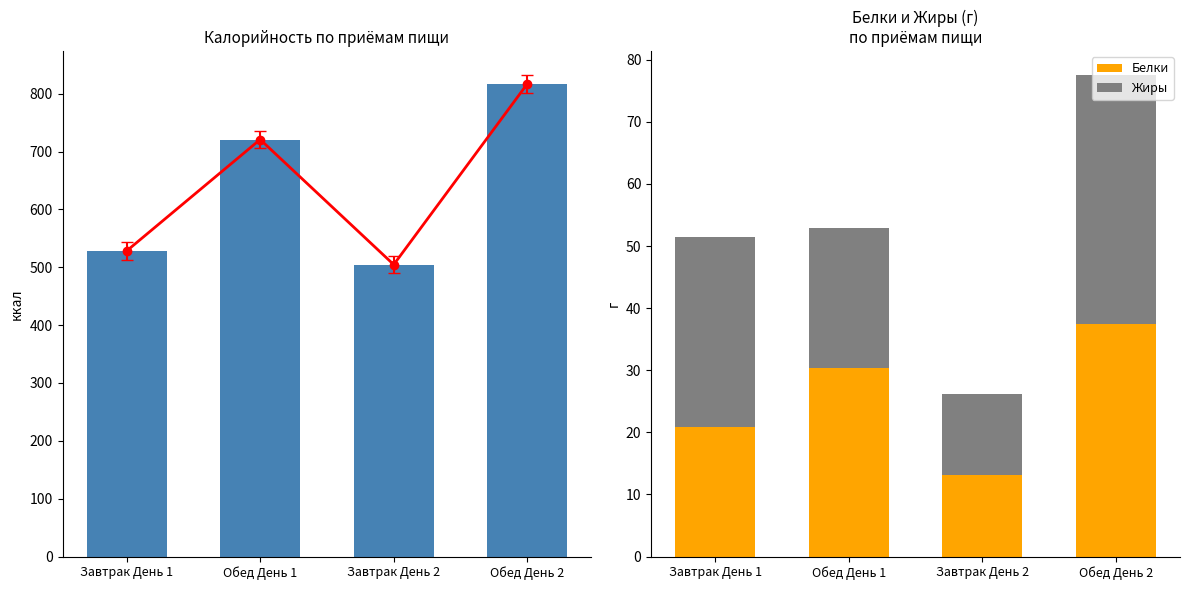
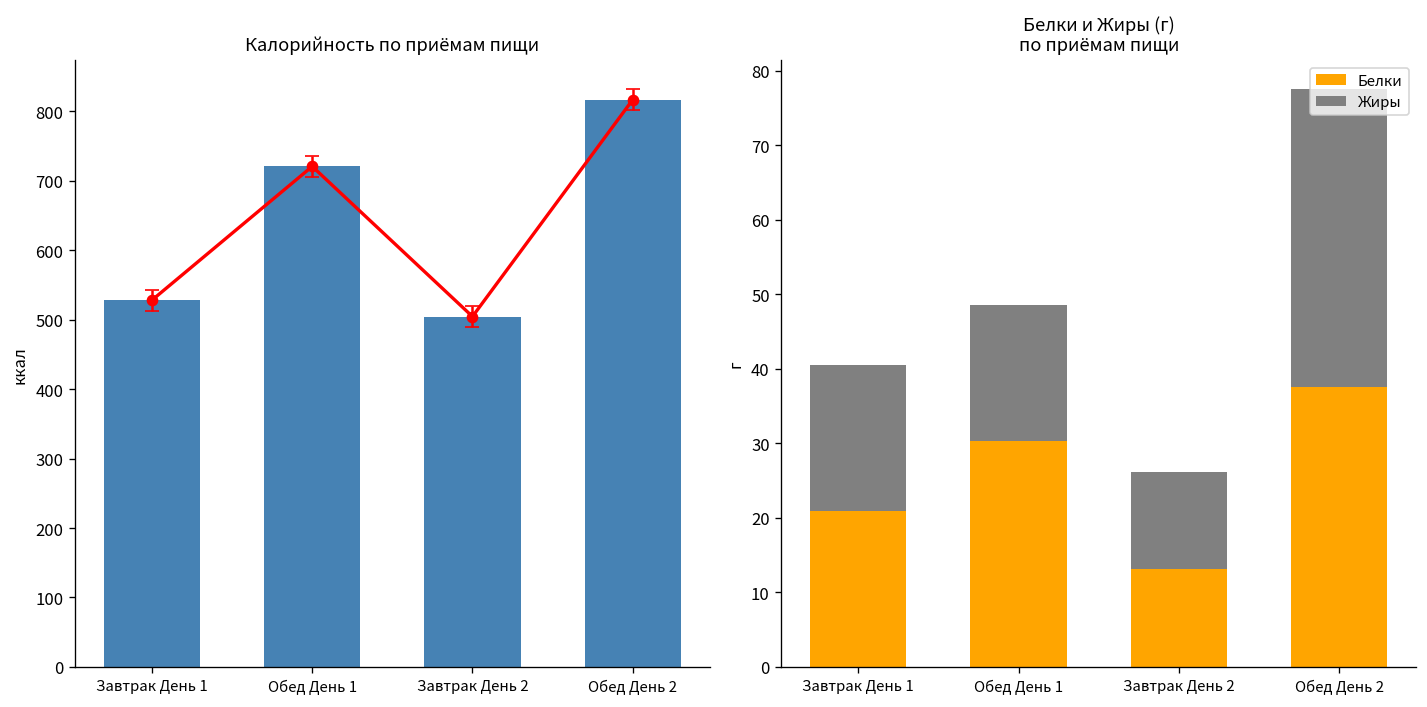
Белки и Жиры (г) по приёмам пищи, Жиры, Завтрак День 1: 31 -> 20
Белки и Жиры (г) по приёмам пищи, Жиры, Обед День 1: 23 -> 18
